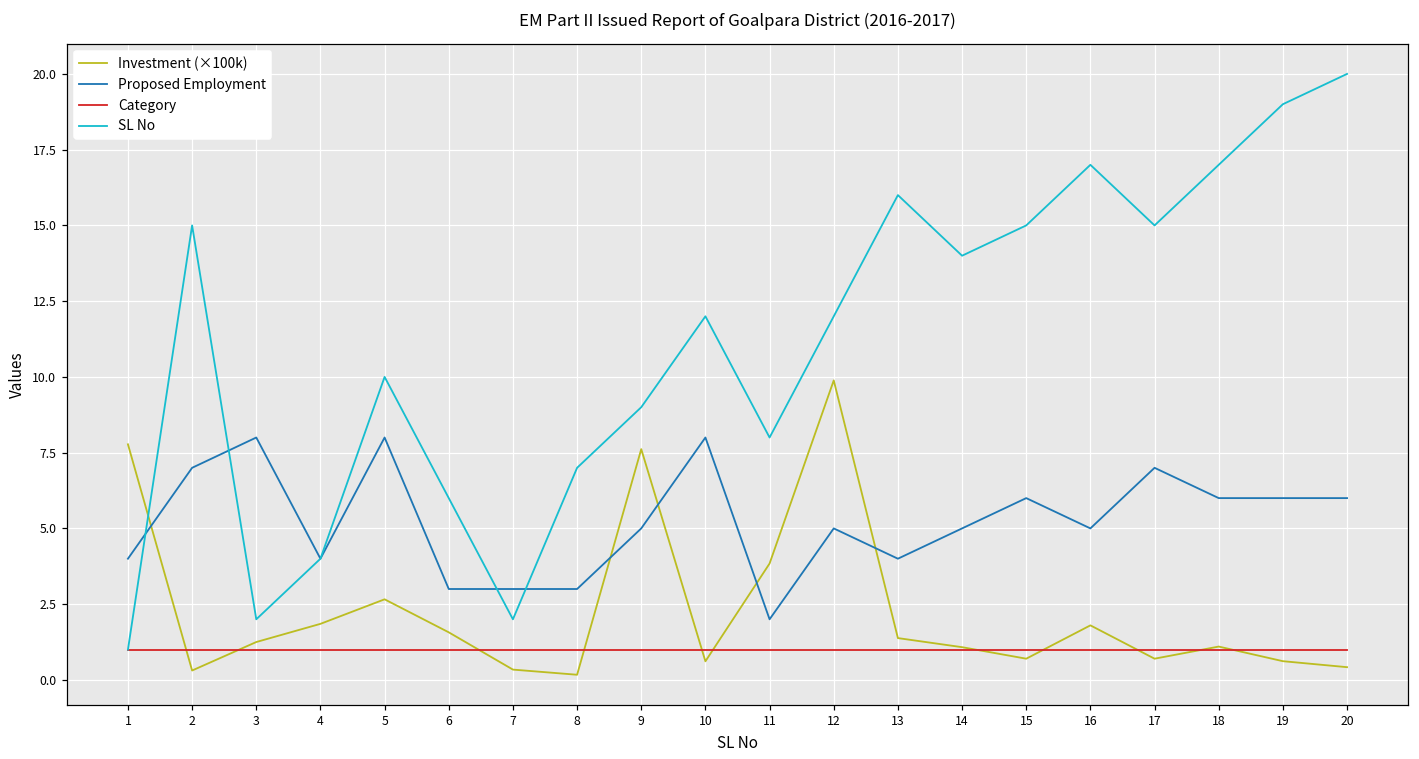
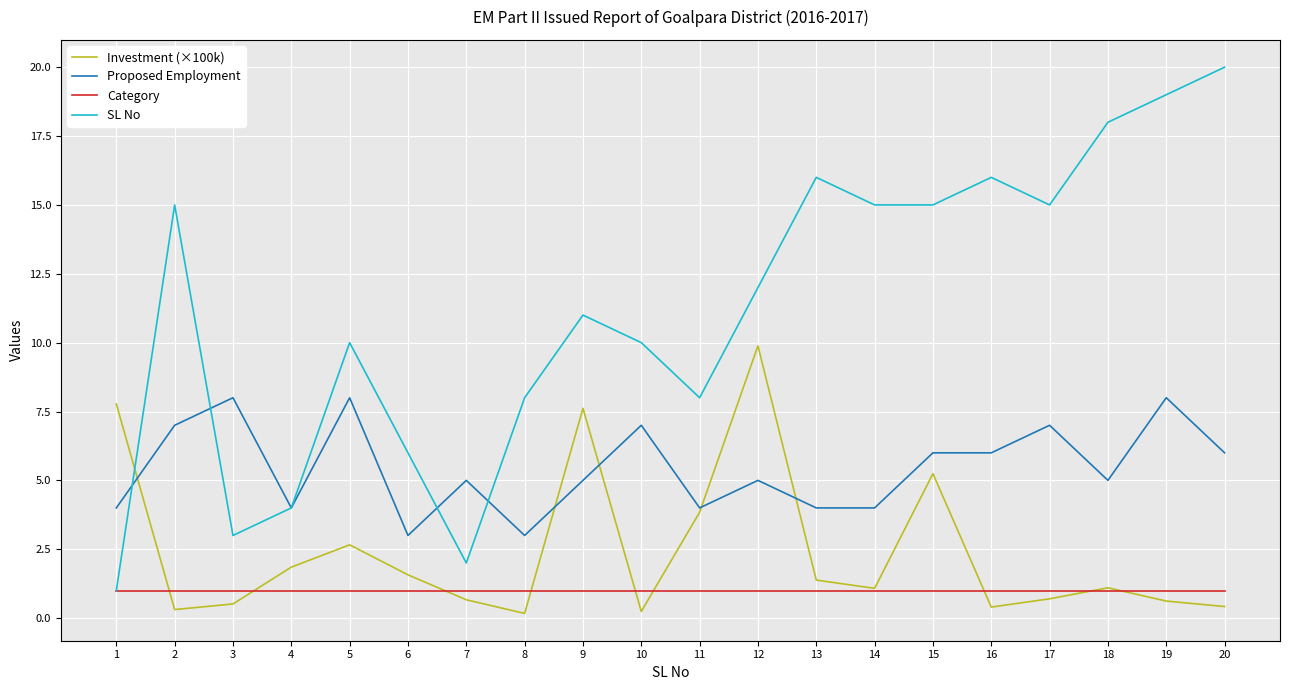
Investment (×100k), 3: 1.3 -> 0.5
SL No, 3: 2 -> 3
Investment (×100k), 7: 0.3 -> 0.7
Proposed Employment, 7: 3 -> 5
SL No, 8: 7 -> 8
SL No, 9: 9 -> 11
Investment (×100k), 10: 0.6 -> 0.2
Proposed Employment, 10: 8 -> 7
SL No, 10: 12 -> 10
Proposed Employment, 11: 2 -> 4
Proposed Employment, 14: 5 -> 4
SL No, 14: 14 -> 15
Investment (×100k), 15: 0.7 -> 5.2
Investment (×100k), 16: 1.8 -> 0.4
Proposed Employment, 16: 5 -> 6
SL No, 16: 17 -> 16
Proposed Employment, 18: 6 -> 5
SL No, 18: 17 -> 18
Proposed Employment, 19: 6 -> 8
